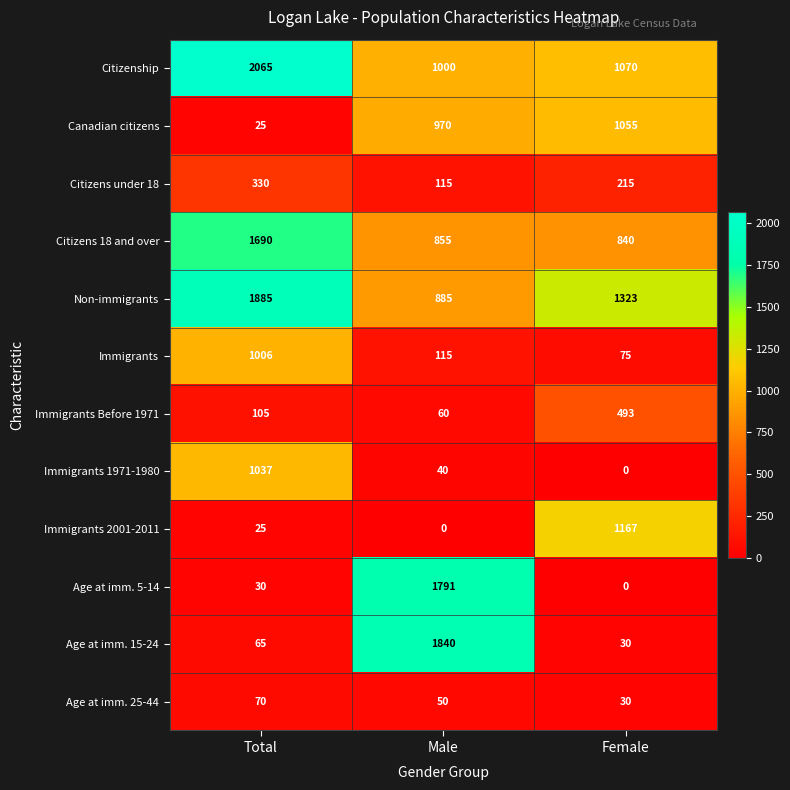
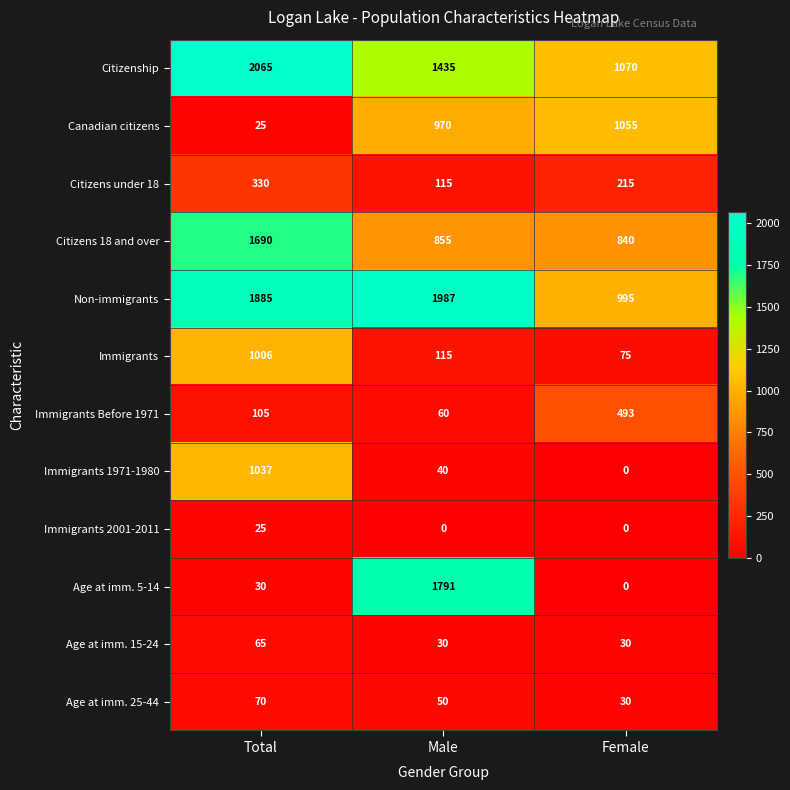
Citizenship, Male: 1000 -> 1435
Non-immigrants, Male: 885 -> 1987
Non-immigrants, Female: 1323 -> 995
Immigrants 2001-2011, Female: 1167 -> 0
Age at imm. 15-24, Male: 1840 -> 30
